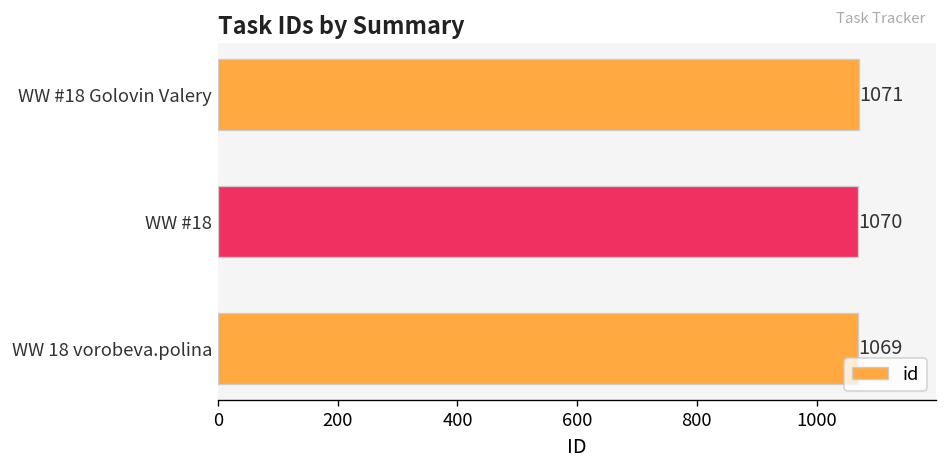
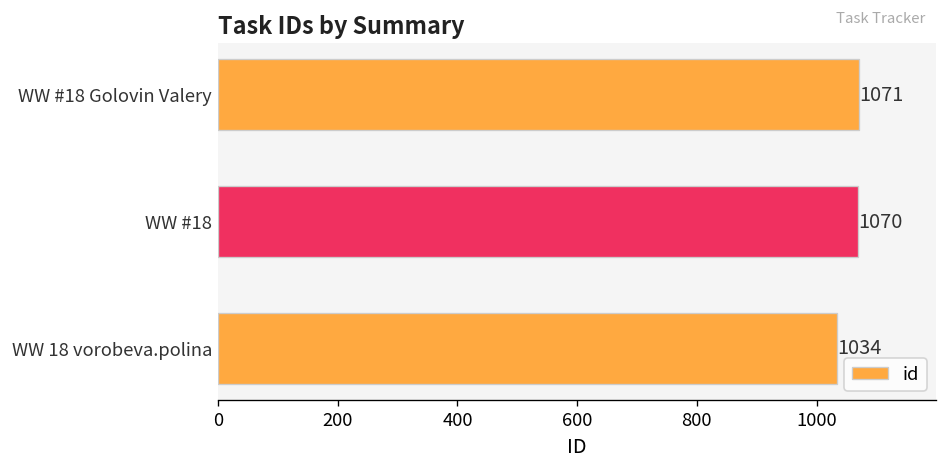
WW 18 vorobeva.polina: 1069 -> 1034
